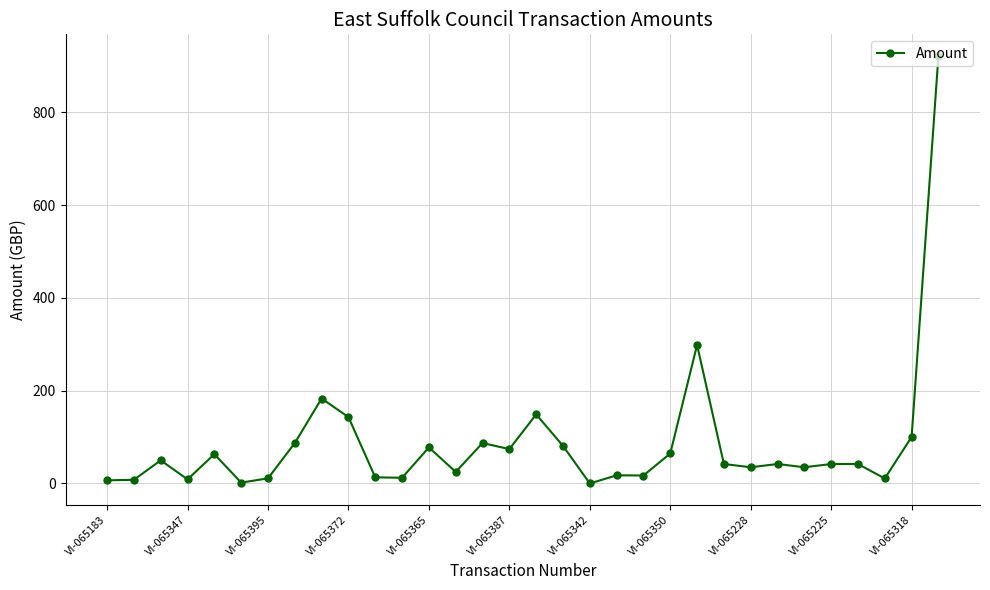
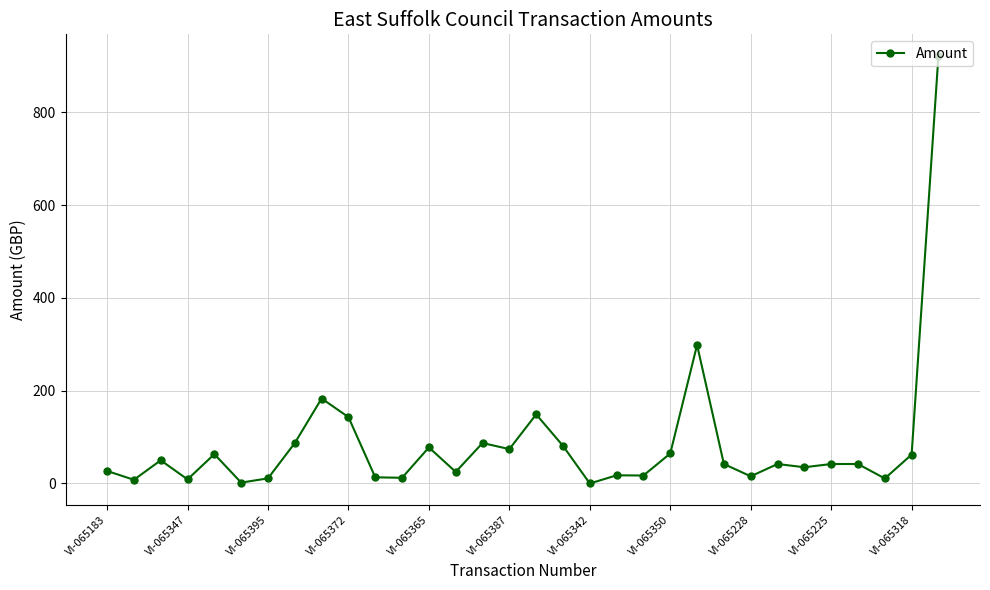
VI-065183: 10 -> 30
VI-065228: 40 -> 20
VI-065318: 100 -> 60
